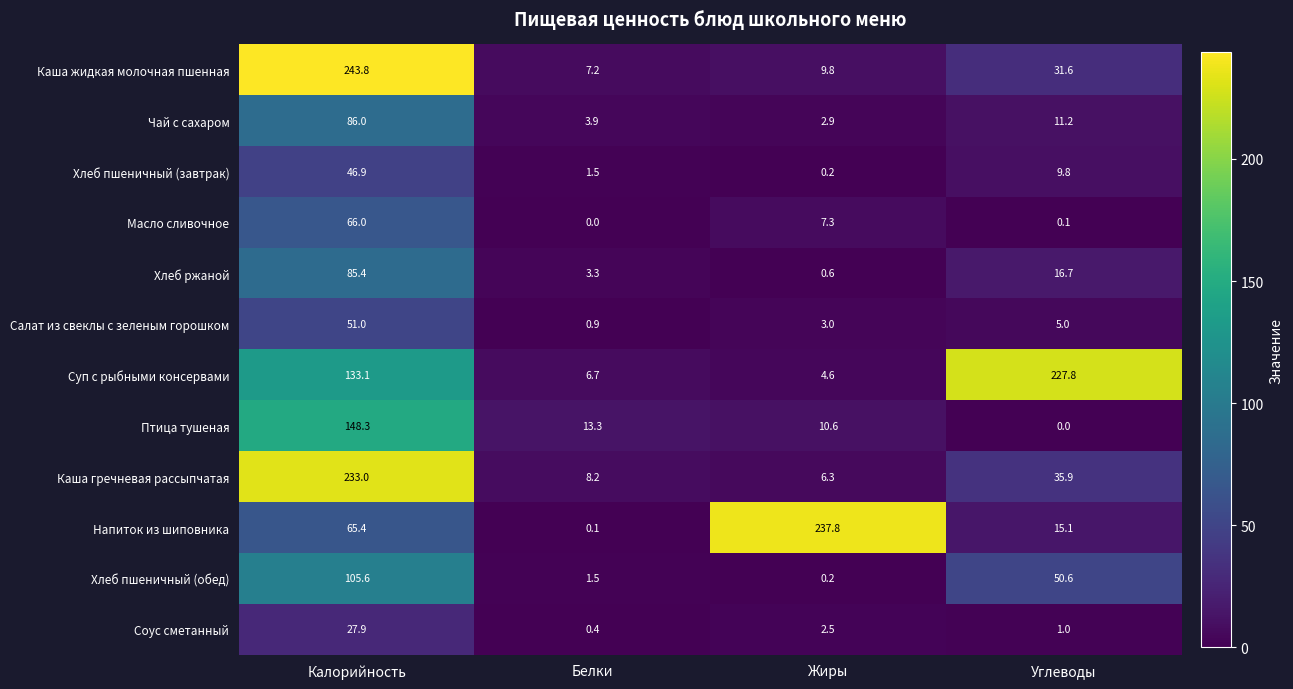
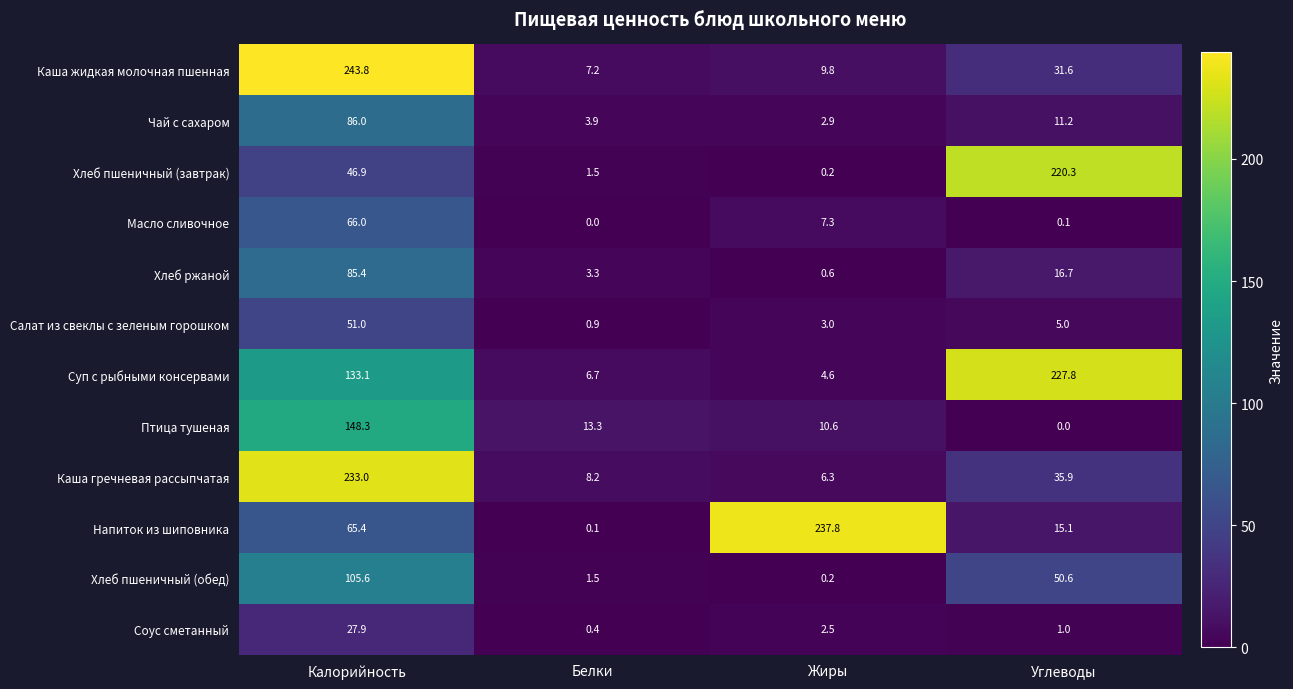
Хлеб пшеничный (завтрак), Углеводы: 9.8 -> 220.3
